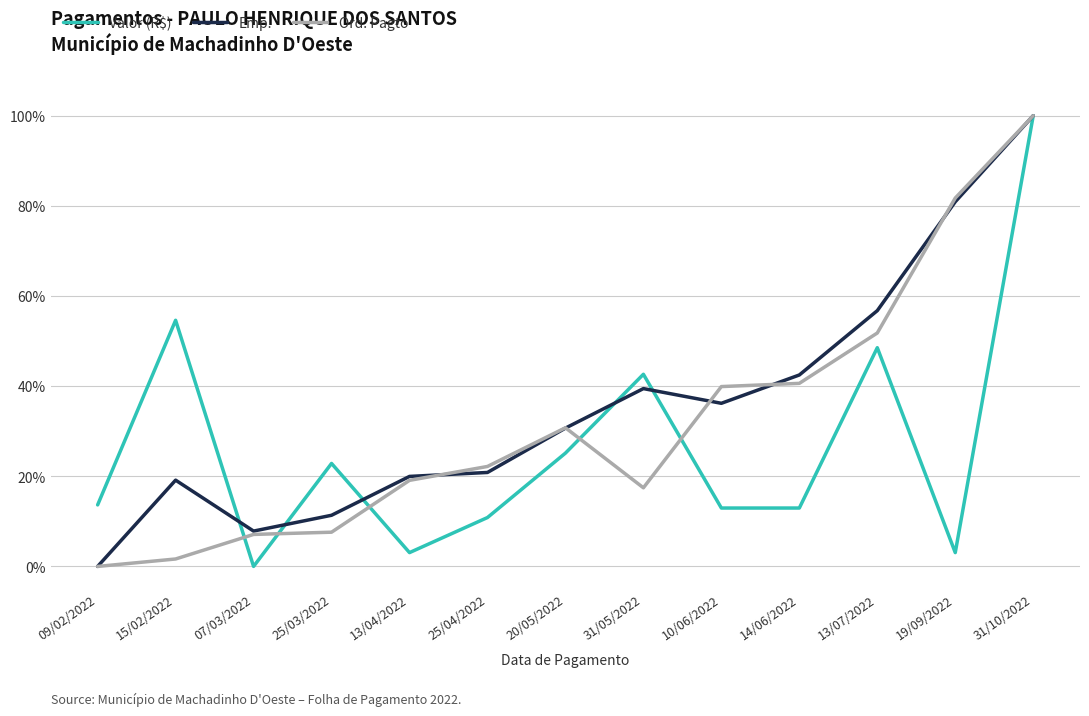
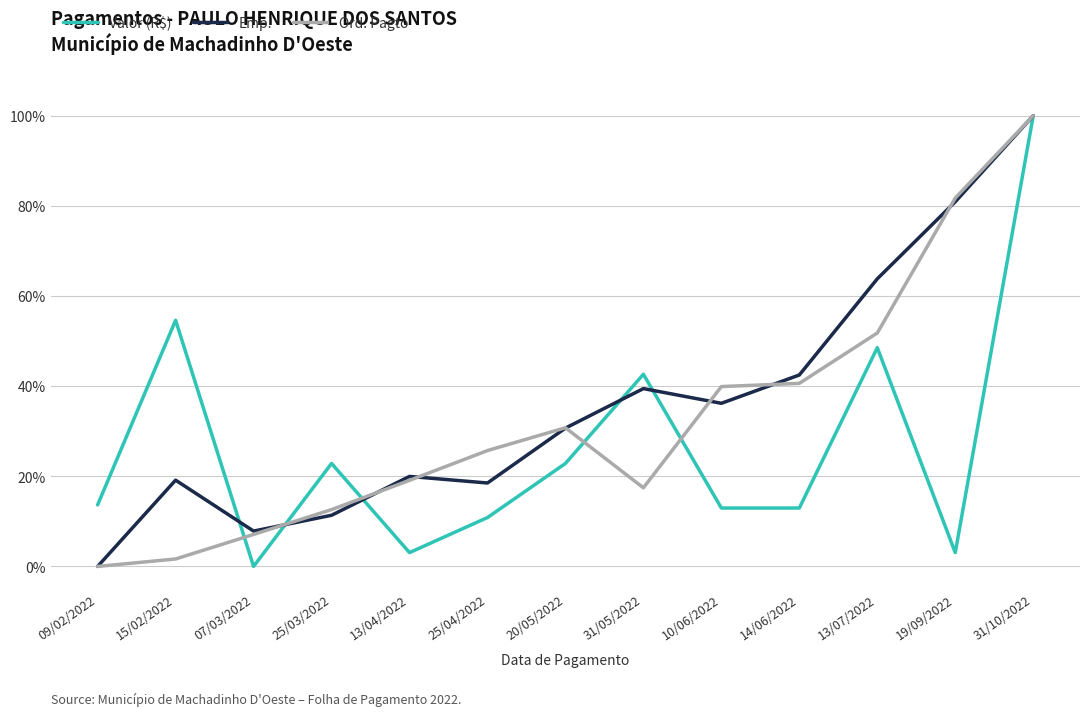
Ord. Pagto, 25/03/2022: 8% -> 13%
Emp., 25/04/2022: 21% -> 19%
Ord. Pagto, 25/04/2022: 22% -> 26%
Valor (R$), 20/05/2022: 25% -> 23%
Emp., 13/07/2022: 57% -> 64%
